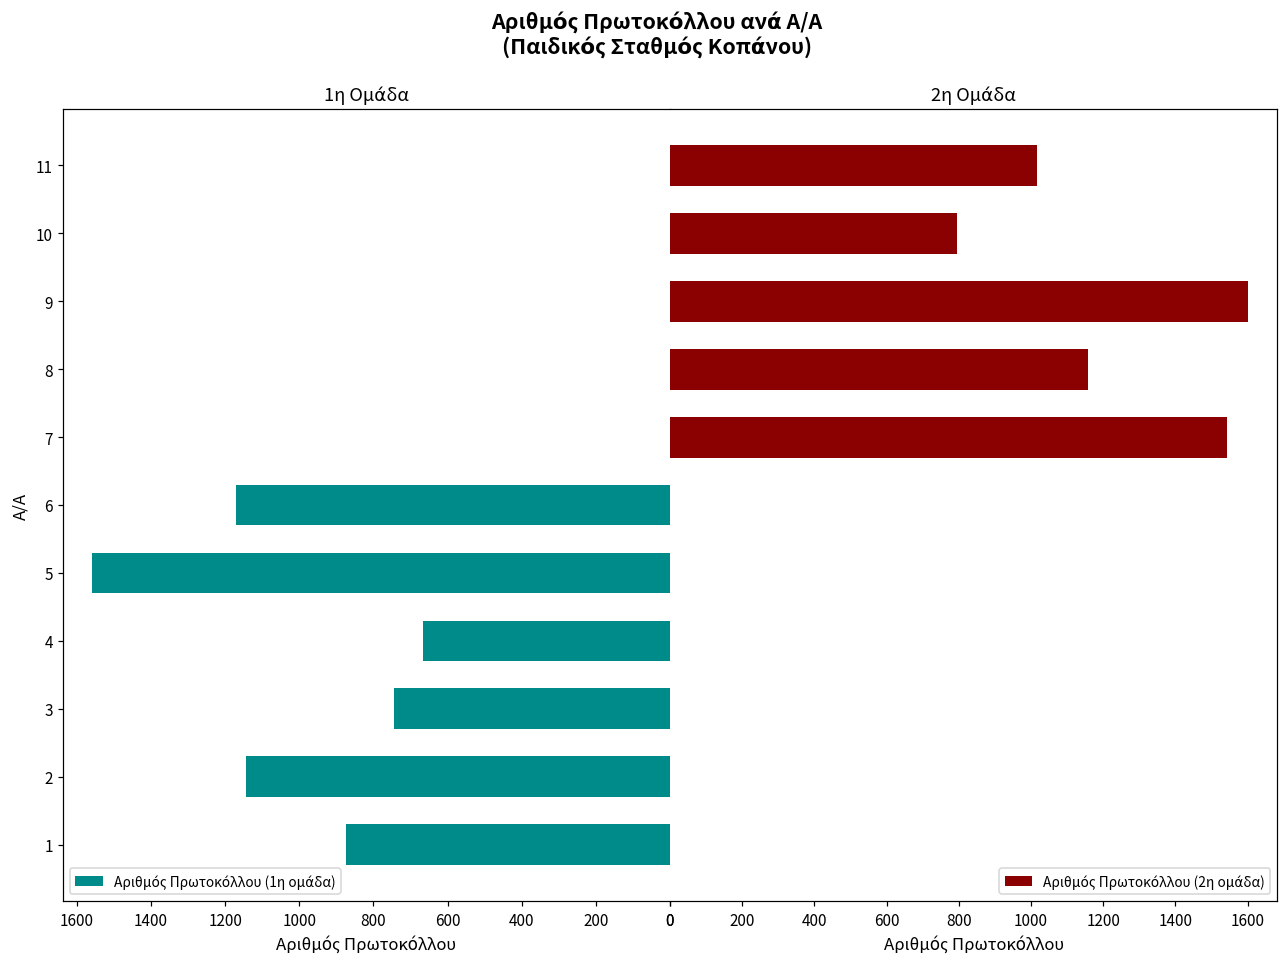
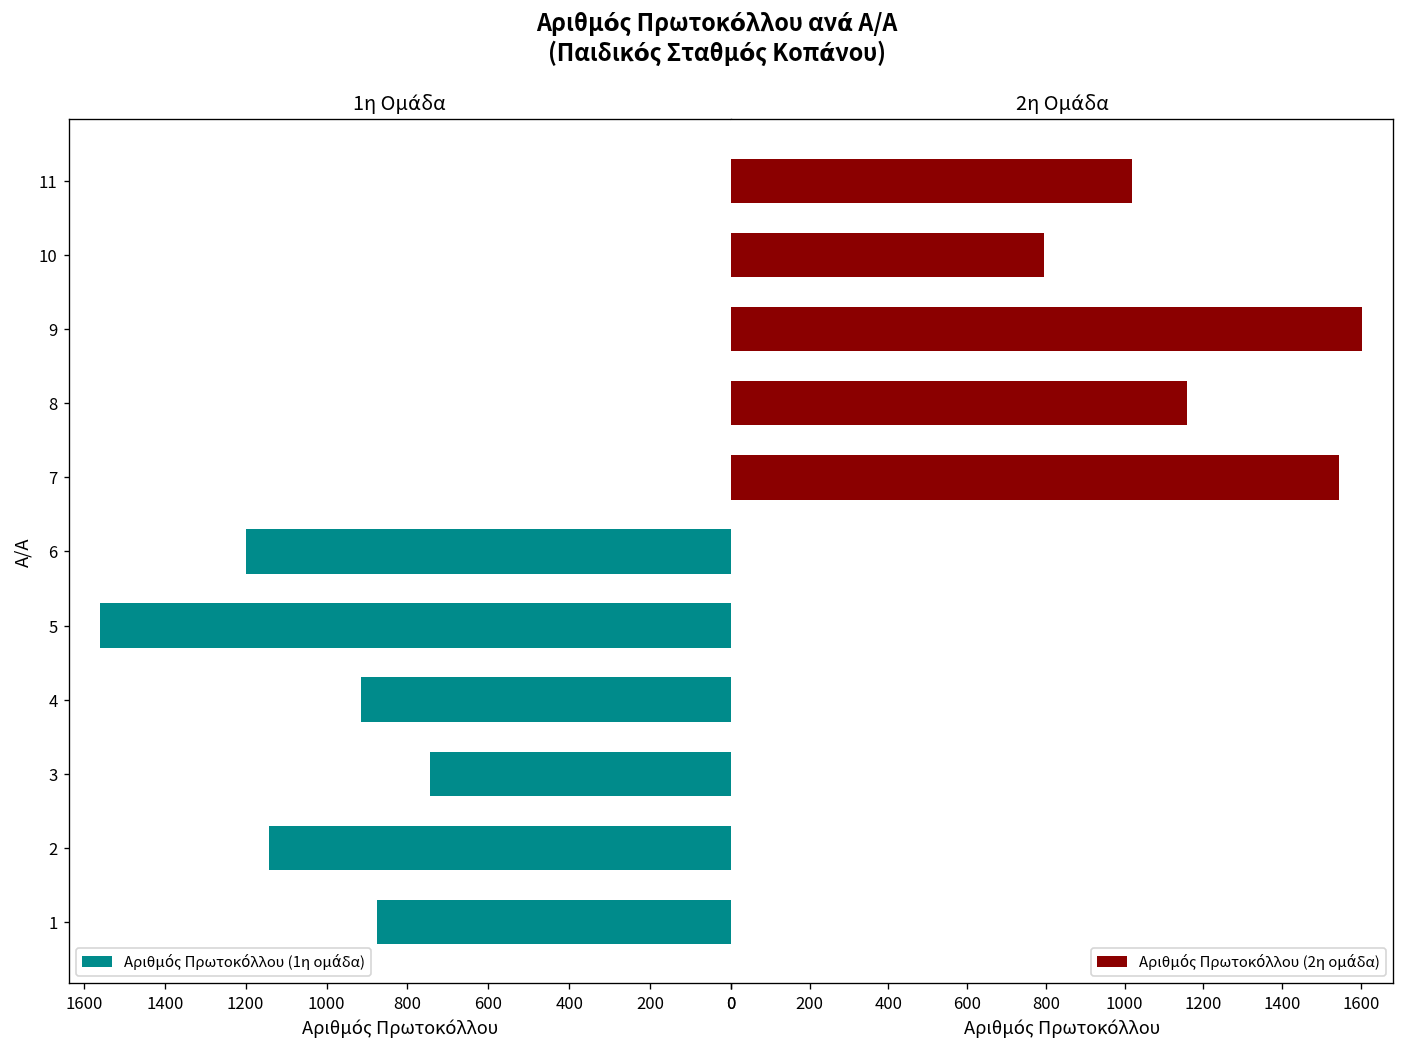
1η Ομάδα, 6: 1170 -> 1200
1η Ομάδα, 4: 670 -> 910
